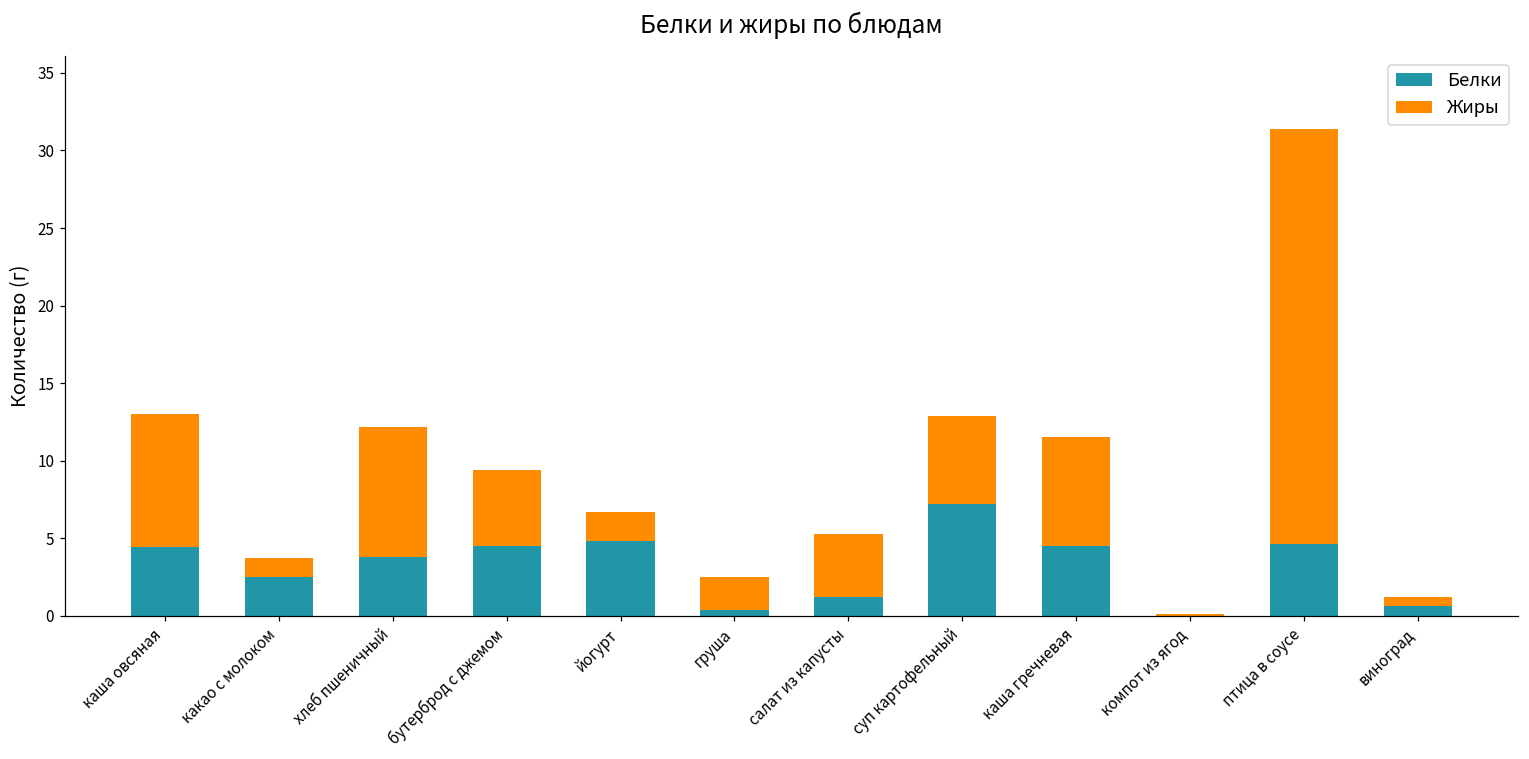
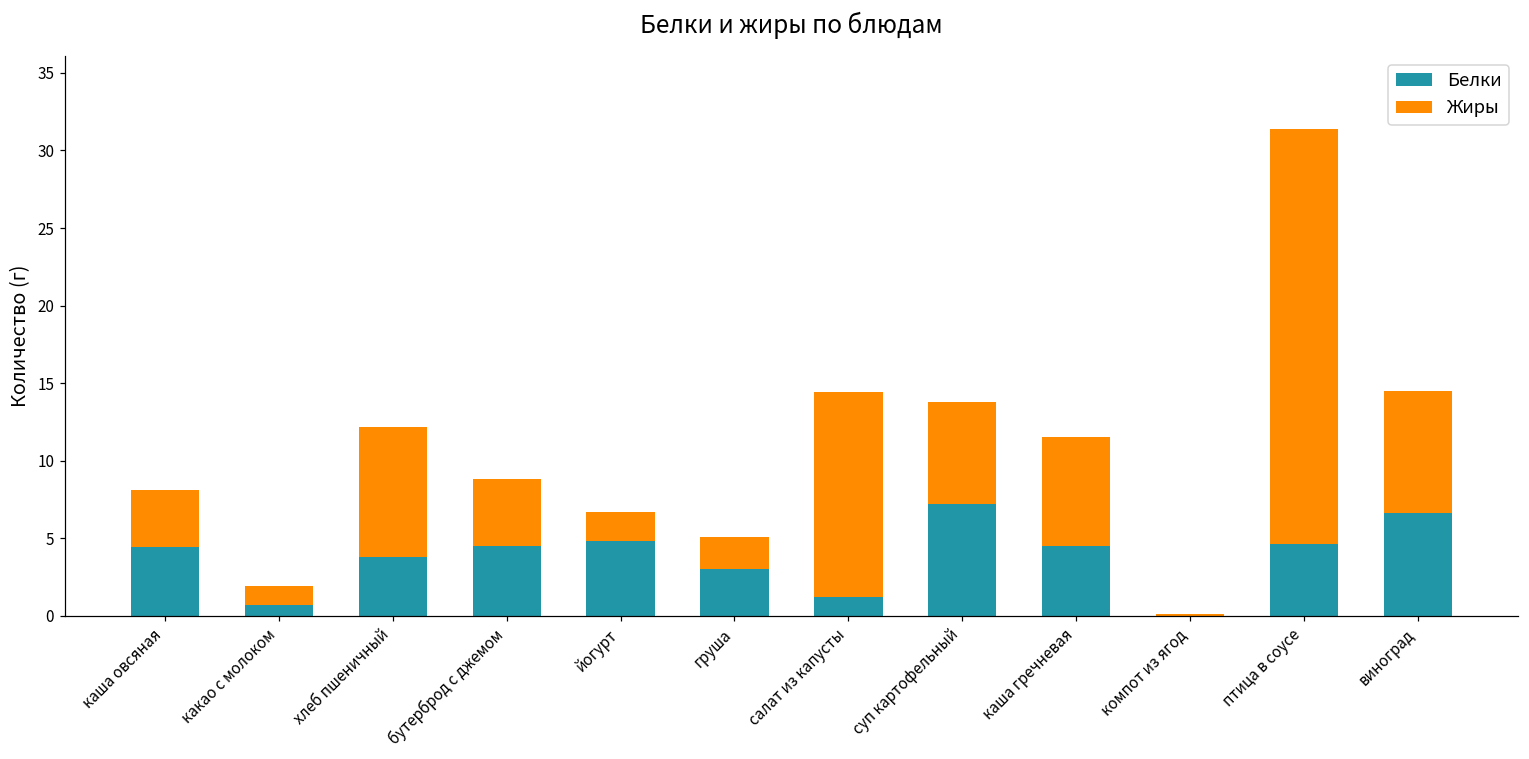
Жиры, каша овсяная: 8.6 -> 3.7
Белки, какао с молоком: 2.5 -> 0.7
Жиры, бутерброд с джемом: 4.9 -> 4.3
Белки, груша: 0.4 -> 3.0
Жиры, салат из капусты: 4.1 -> 13.2
Жиры, суп картофельный: 5.7 -> 6.6
Белки, виноград: 0.6 -> 6.6
Жиры, виноград: 0.6 -> 7.9
